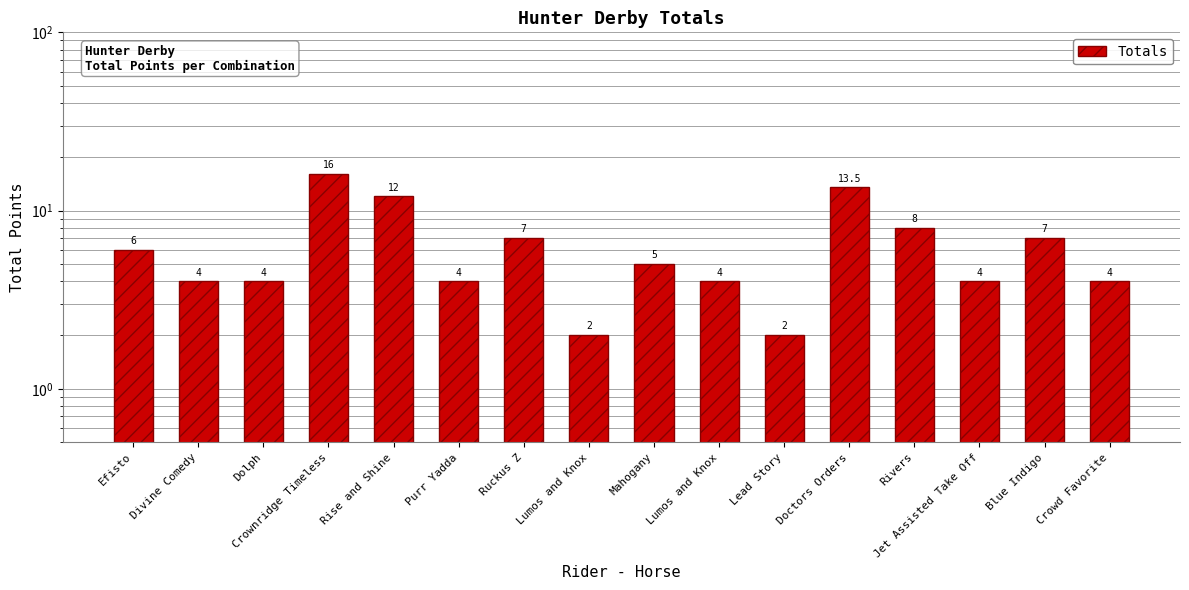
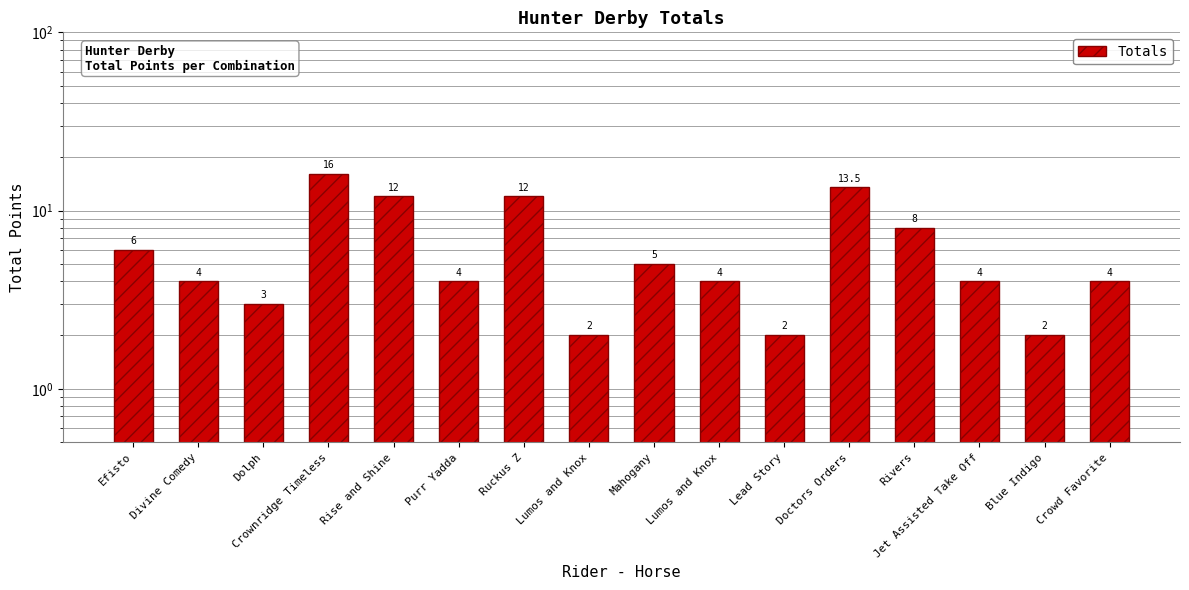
Dolph: 4 -> 3
Ruckus Z: 7 -> 12
Blue Indigo: 7 -> 2
